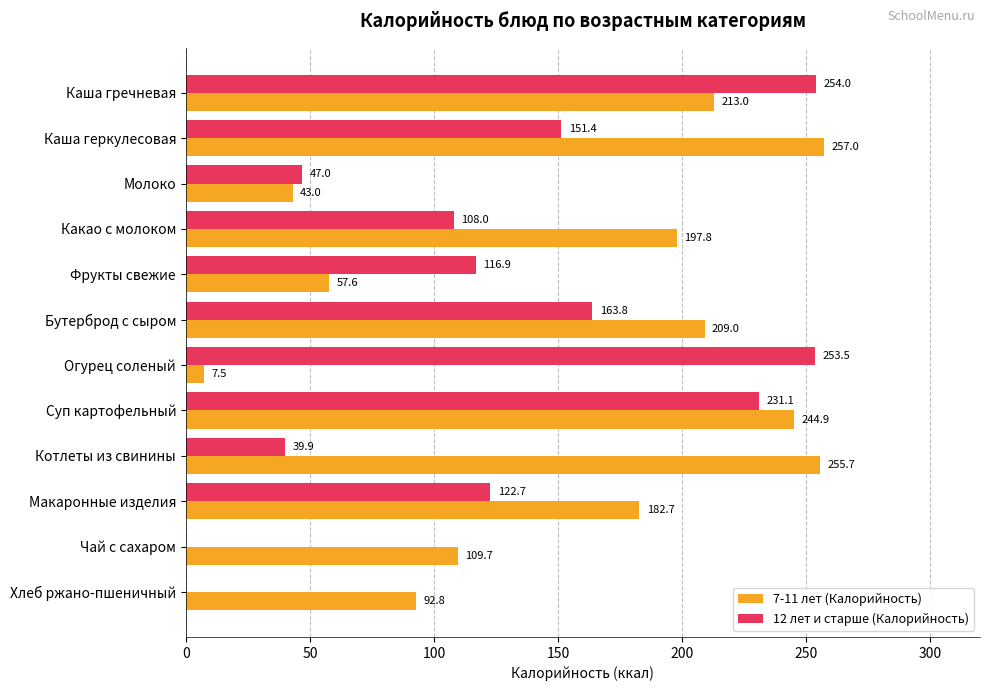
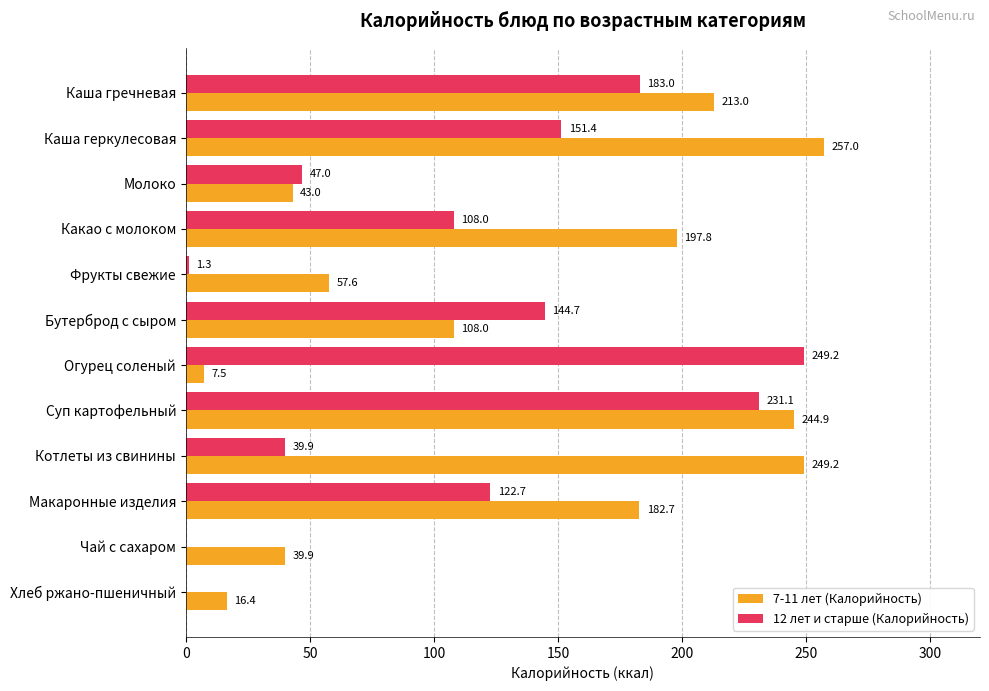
12 лет и старше (Калорийность), Каша гречневая: 254.0 -> 183.0
12 лет и старше (Калорийность), Фрукты свежие: 116.9 -> 1.3
12 лет и старше (Калорийность), Бутерброд с сыром: 163.8 -> 144.7
7-11 лет (Калорийность), Бутерброд с сыром: 209.0 -> 108.0
12 лет и старше (Калорийность), Огурец соленый: 253.5 -> 249.2
7-11 лет (Калорийность), Котлеты из свинины: 255.7 -> 249.2
7-11 лет (Калорийность), Чай с сахаром: 109.7 -> 39.9
7-11 лет (Калорийность), Хлеб ржано-пшеничный: 92.8 -> 16.4
